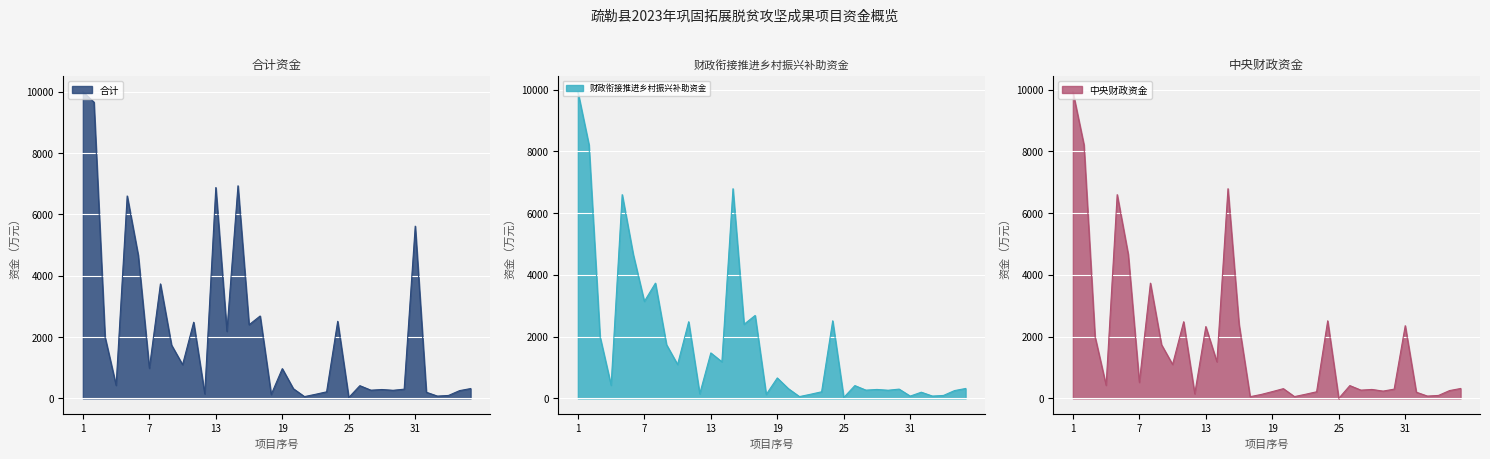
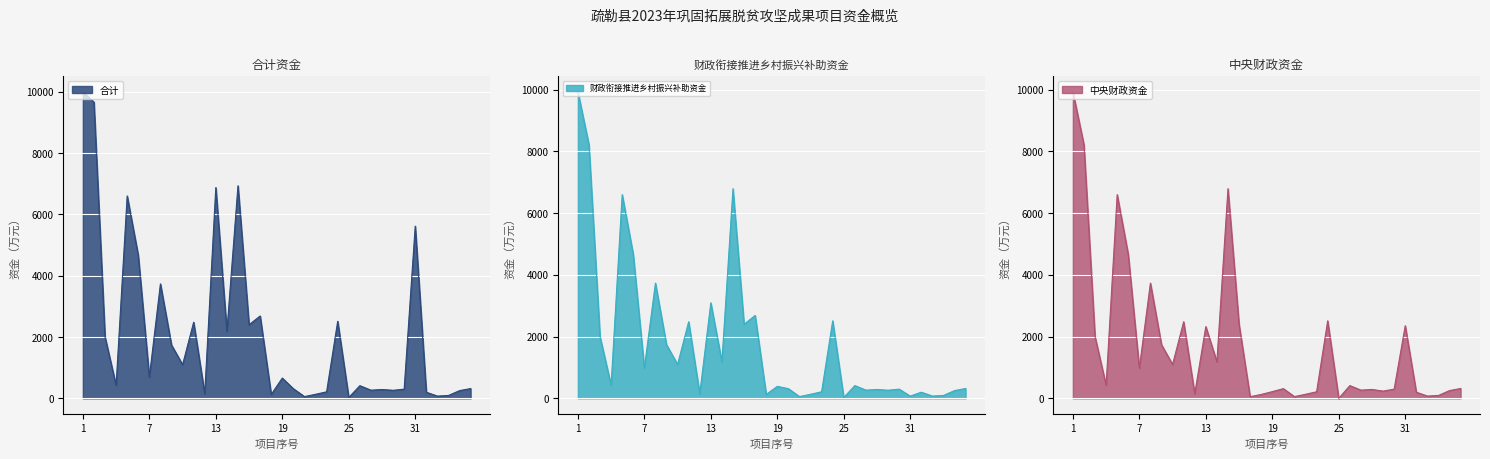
合计资金, 7: 1000 -> 700
合计资金, 19: 1000 -> 700
财政衔接推进乡村振兴补助资金, 7: 3100 -> 1000
财政衔接推进乡村振兴补助资金, 13: 1500 -> 3100
财政衔接推进乡村振兴补助资金, 19: 700 -> 400
中央财政资金, 7: 500 -> 1000
